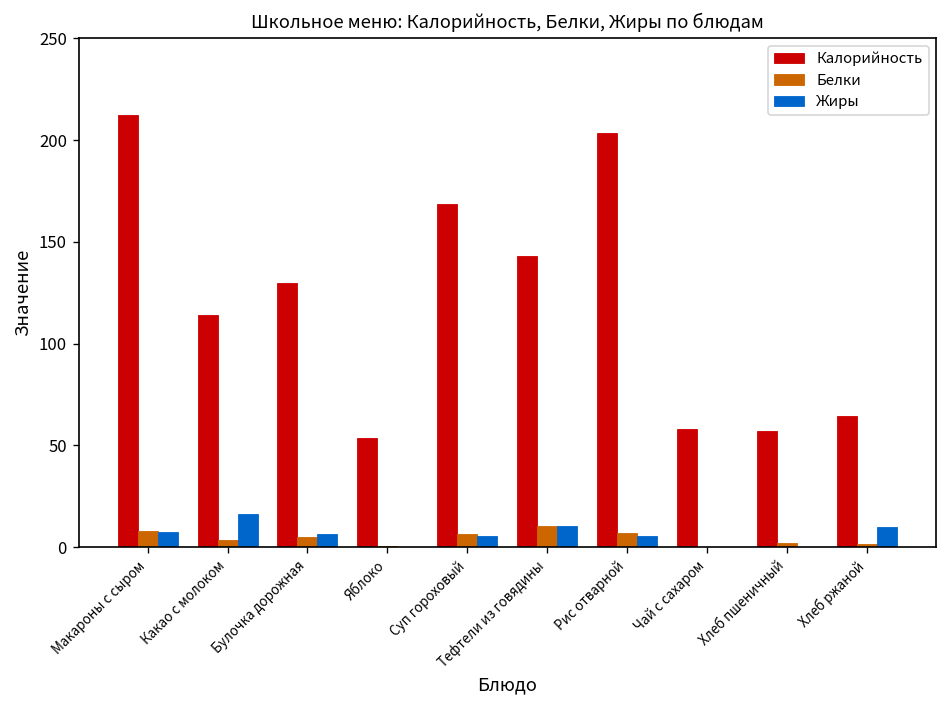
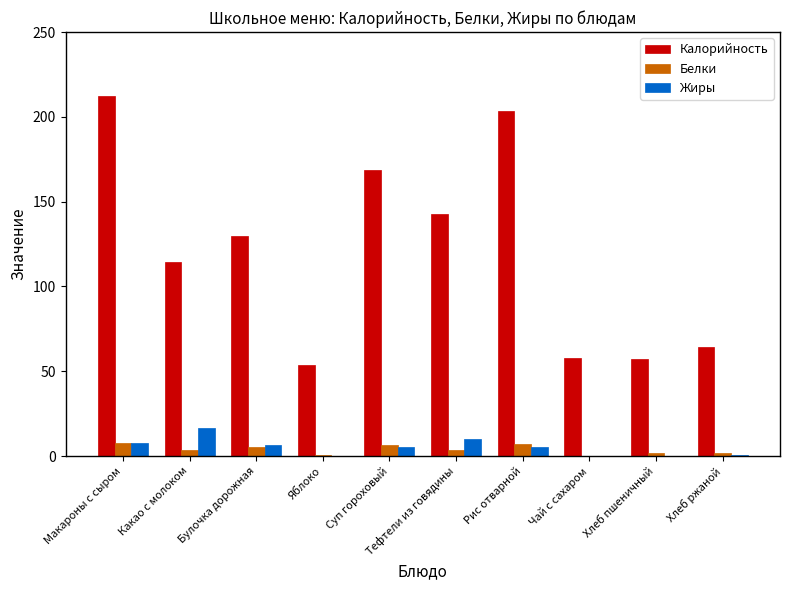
Белки, Тефтели из говядины: 11 -> 4
Жиры, Хлеб ржаной: 10 -> 1
